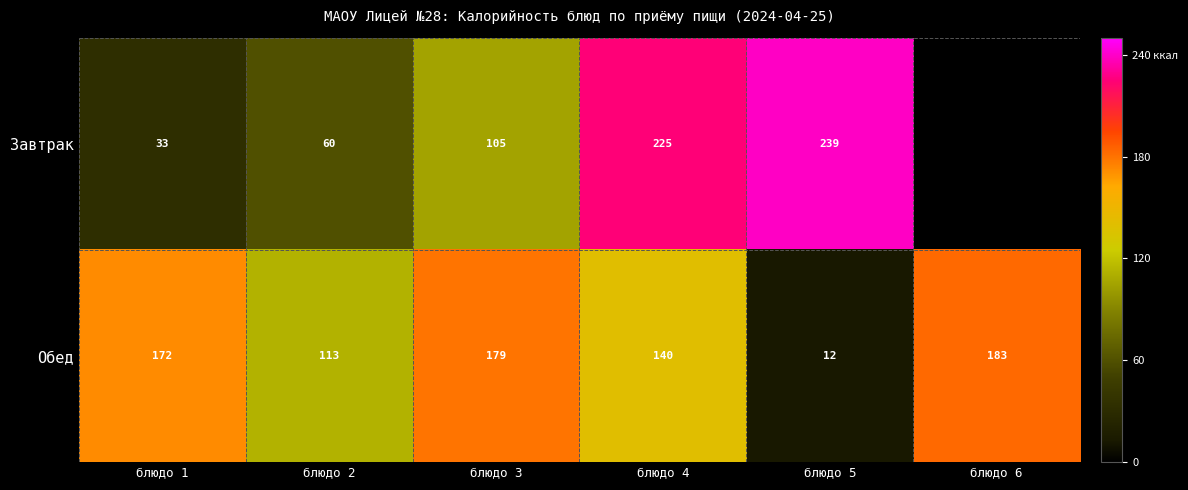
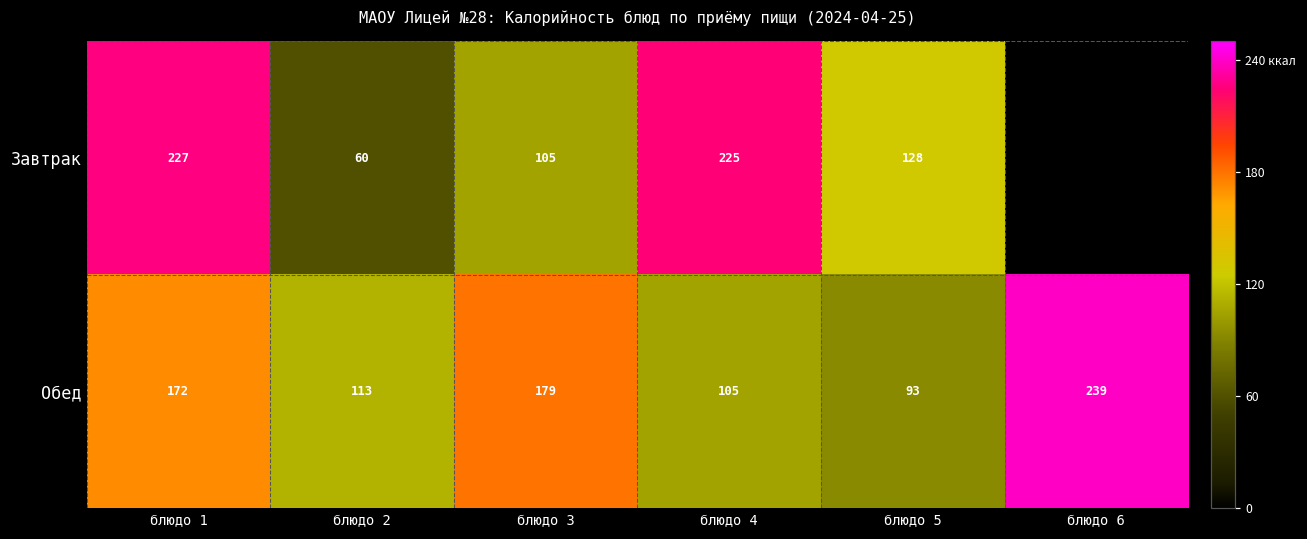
Завтрак, блюдо 1: 33 -> 227
Завтрак, блюдо 5: 239 -> 128
Обед, блюдо 4: 140 -> 105
Обед, блюдо 5: 12 -> 93
Обед, блюдо 6: 183 -> 239
